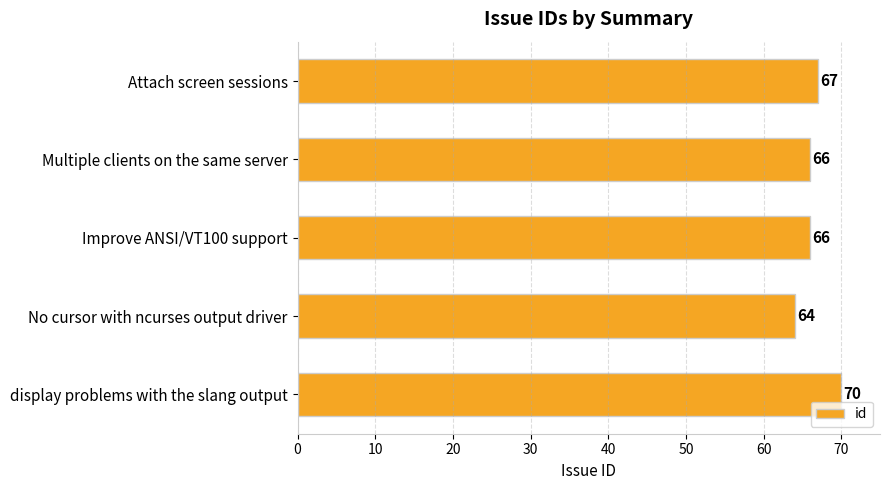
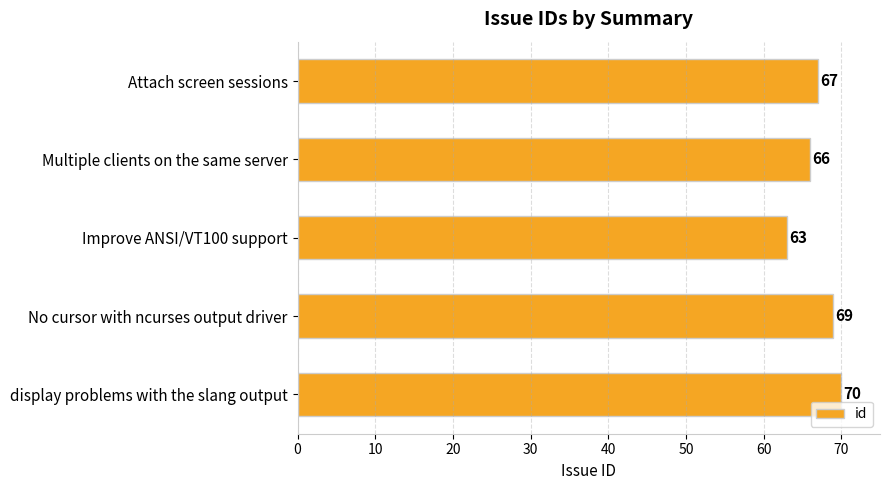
Improve ANSI/VT100 support: 66 -> 63
No cursor with ncurses output driver: 64 -> 69
